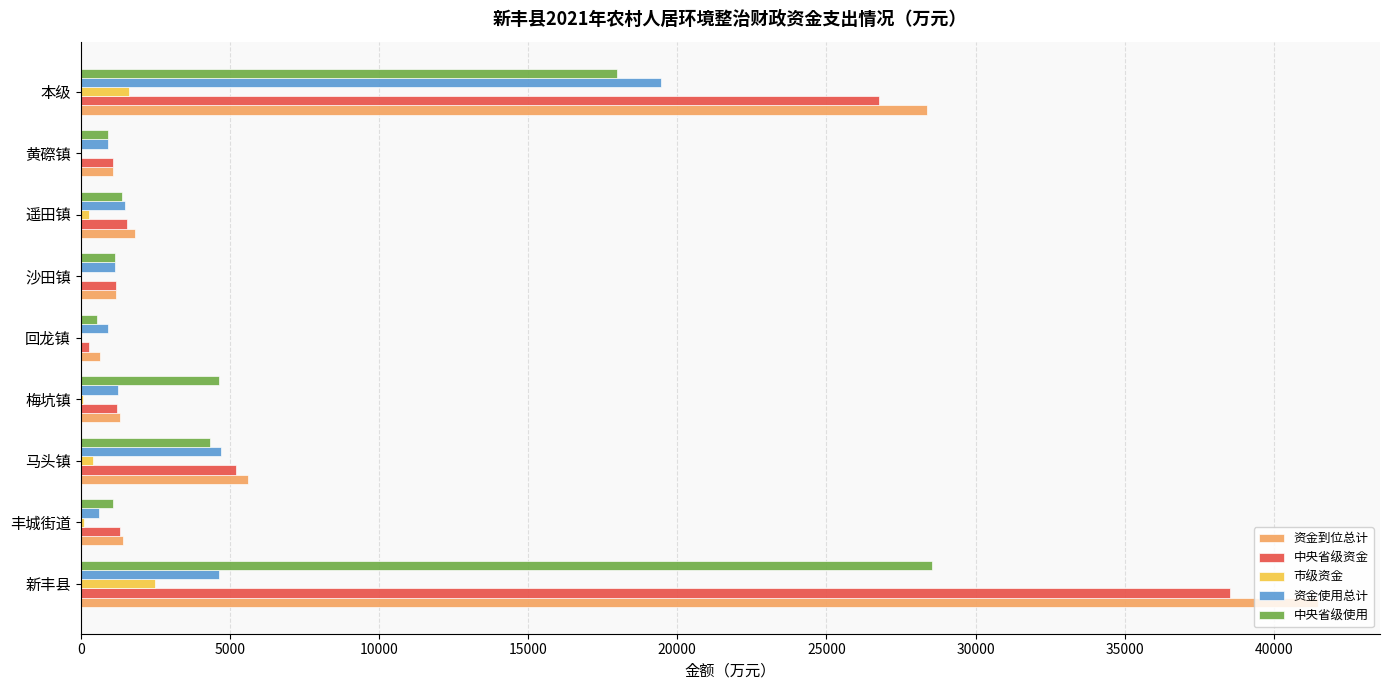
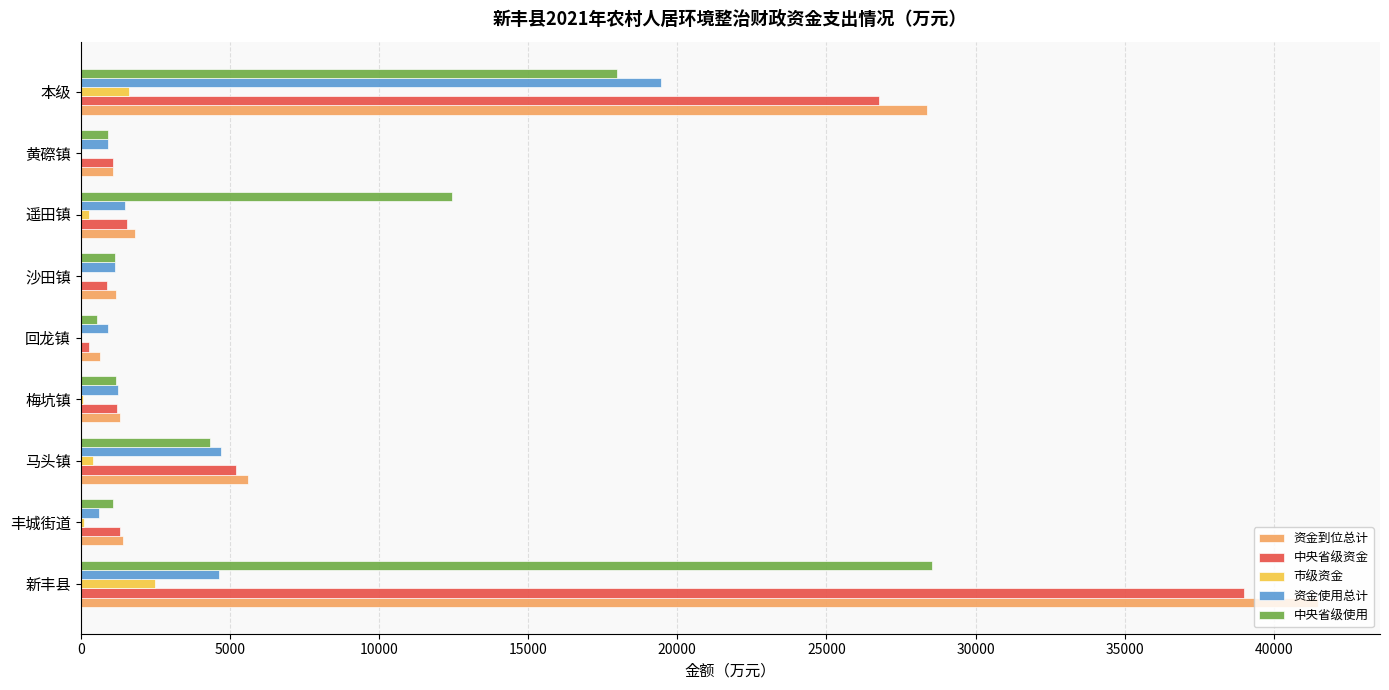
中央省级使用, 遥田镇: 1400 -> 12400
中央省级资金, 沙田镇: 1200 -> 900
中央省级使用, 梅坑镇: 4600 -> 1200
中央省级资金, 新丰县: 38500 -> 39000
